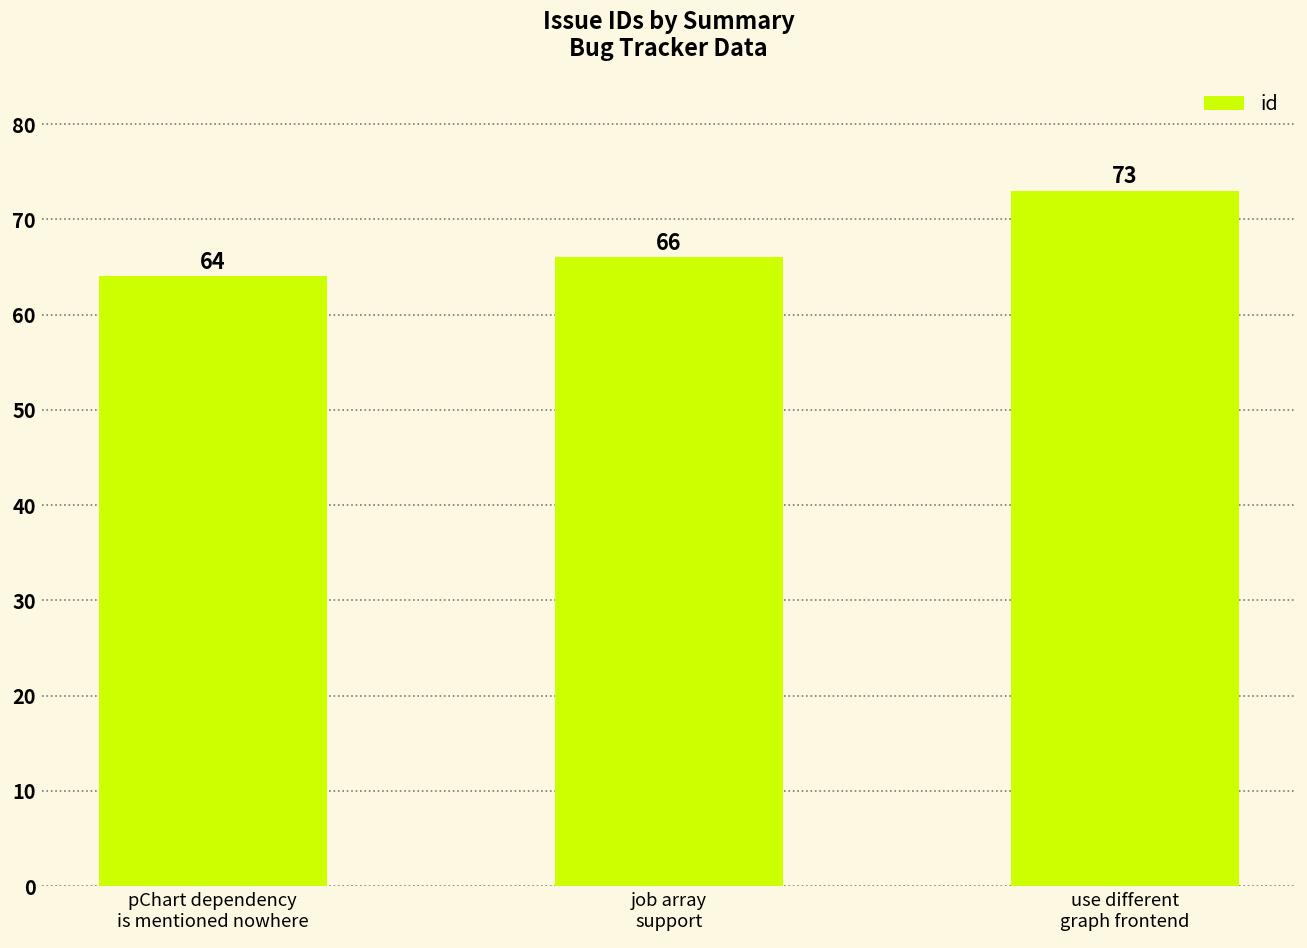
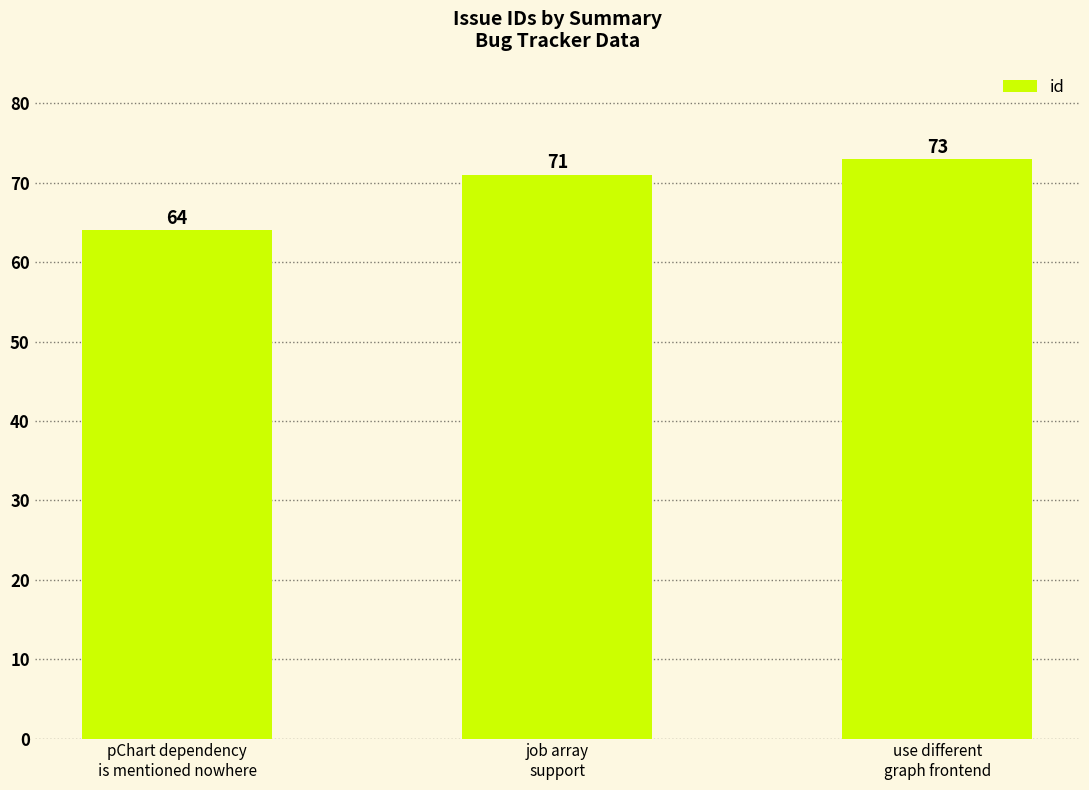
job array support: 66 -> 71
